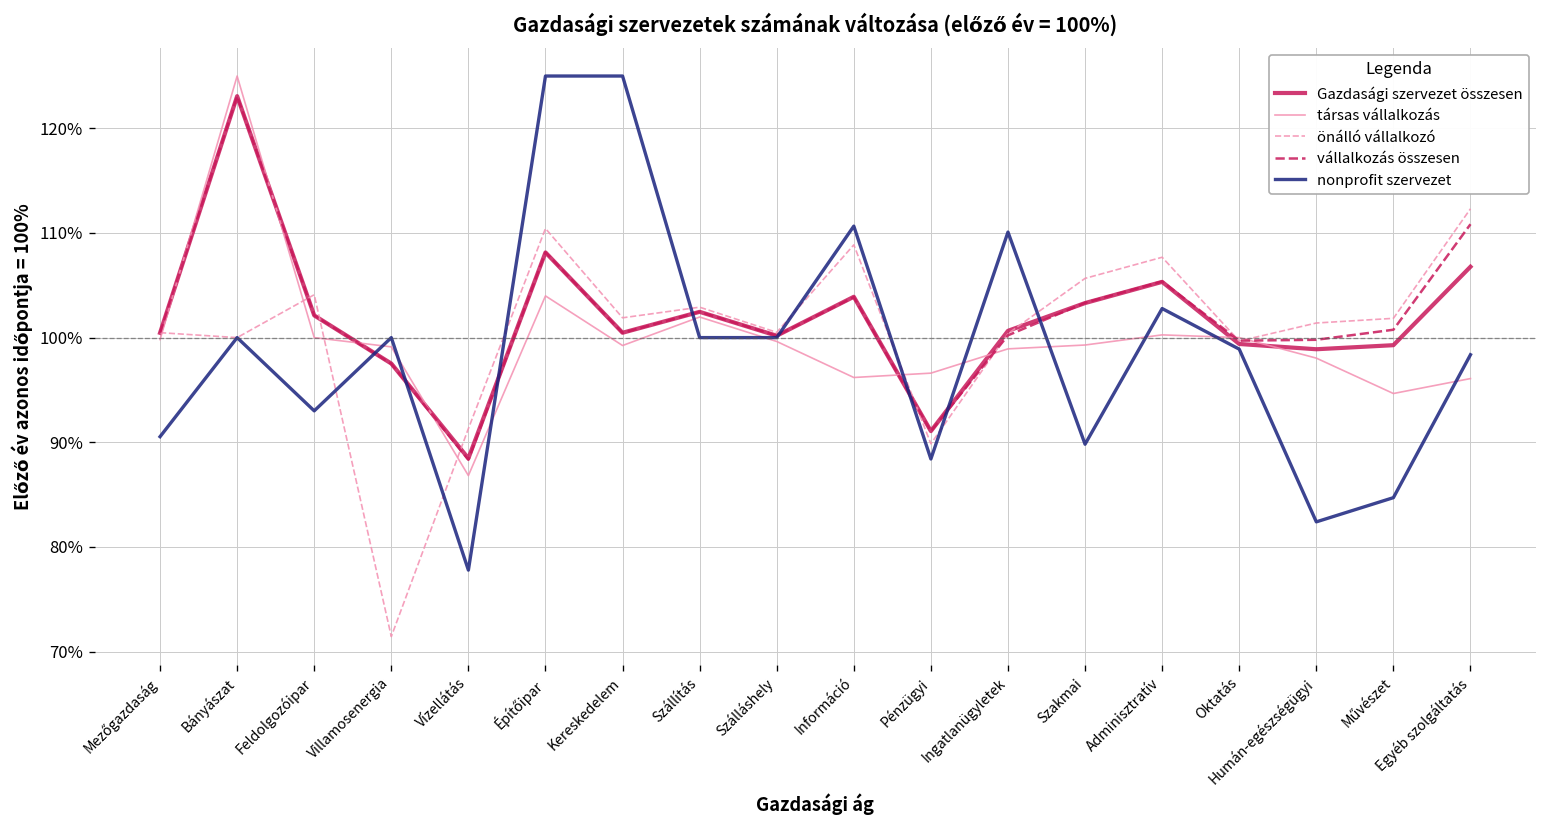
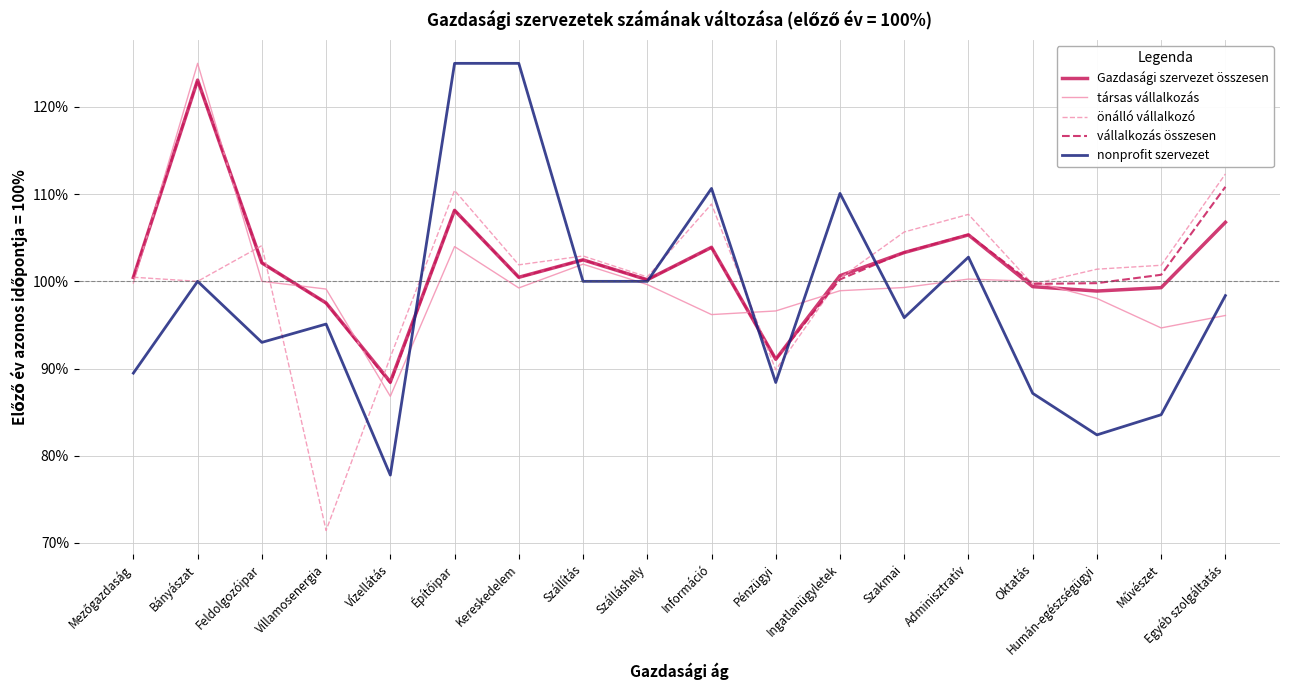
nonprofit szervezet, Mezőgazdaság: 91% -> 89%
nonprofit szervezet, Villamosenergia: 100% -> 95%
nonprofit szervezet, Szakmai: 90% -> 96%
nonprofit szervezet, Oktatás: 99% -> 87%
